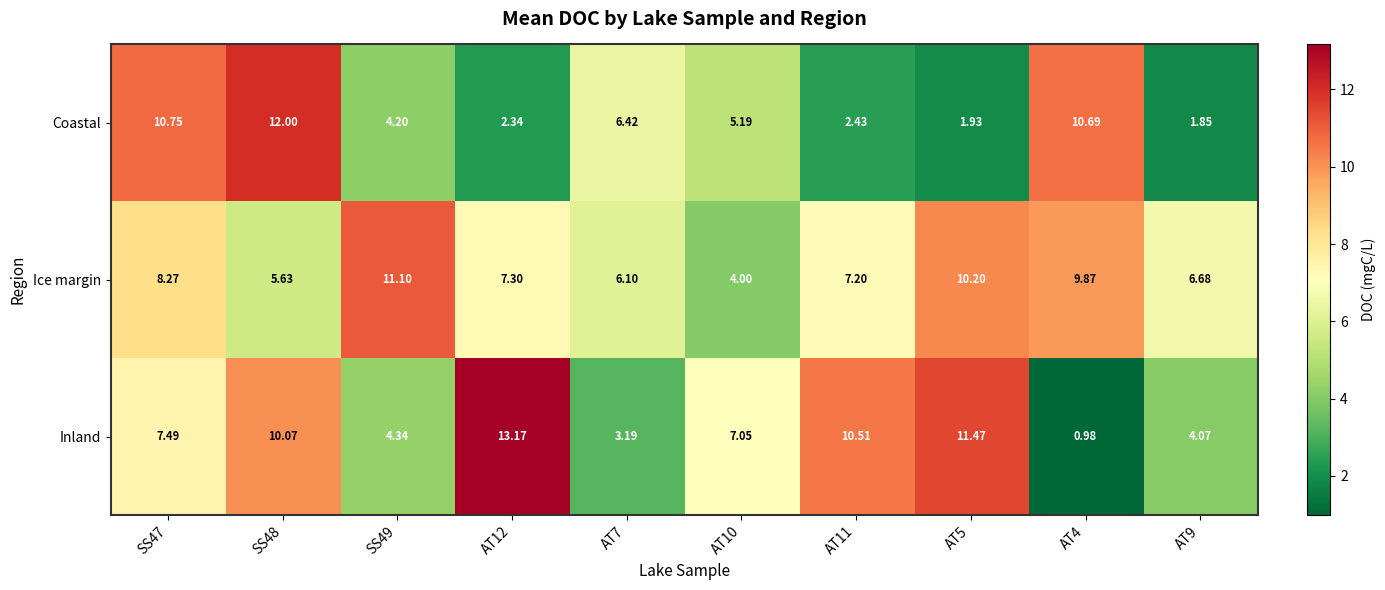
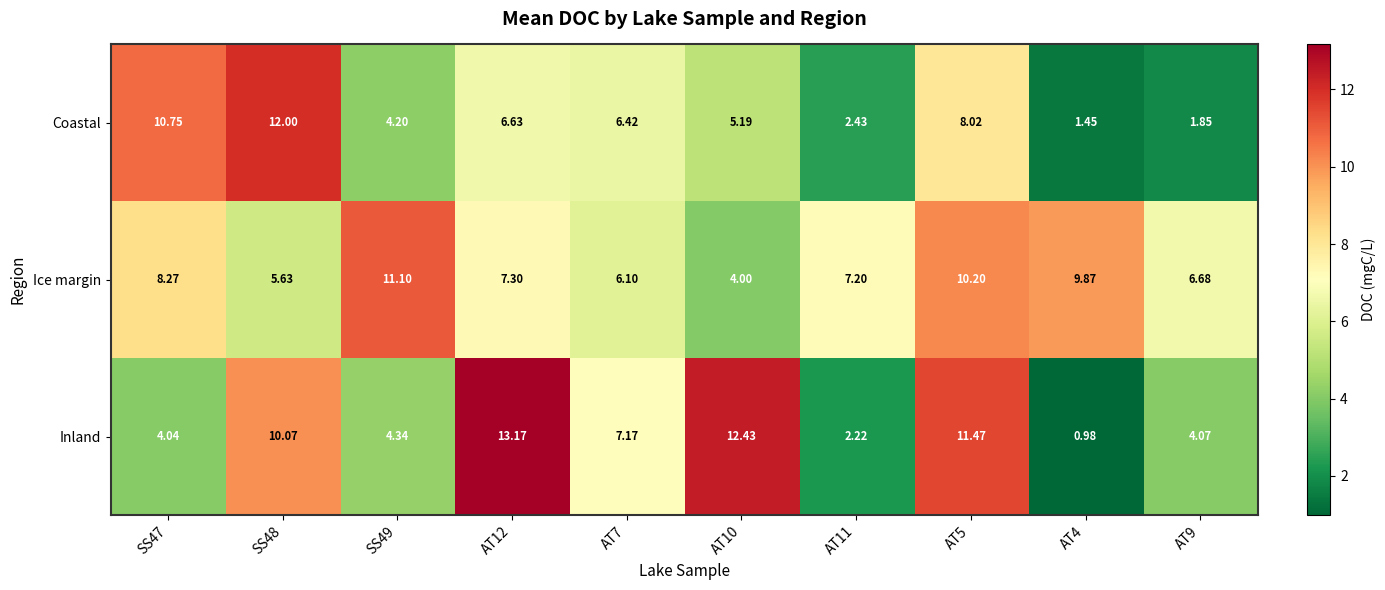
Coastal, AT12: 2.34 -> 6.63
Coastal, AT5: 1.93 -> 8.02
Coastal, AT4: 10.69 -> 1.45
Inland, SS47: 7.49 -> 4.04
Inland, AT7: 3.19 -> 7.17
Inland, AT10: 7.05 -> 12.43
Inland, AT11: 10.51 -> 2.22
